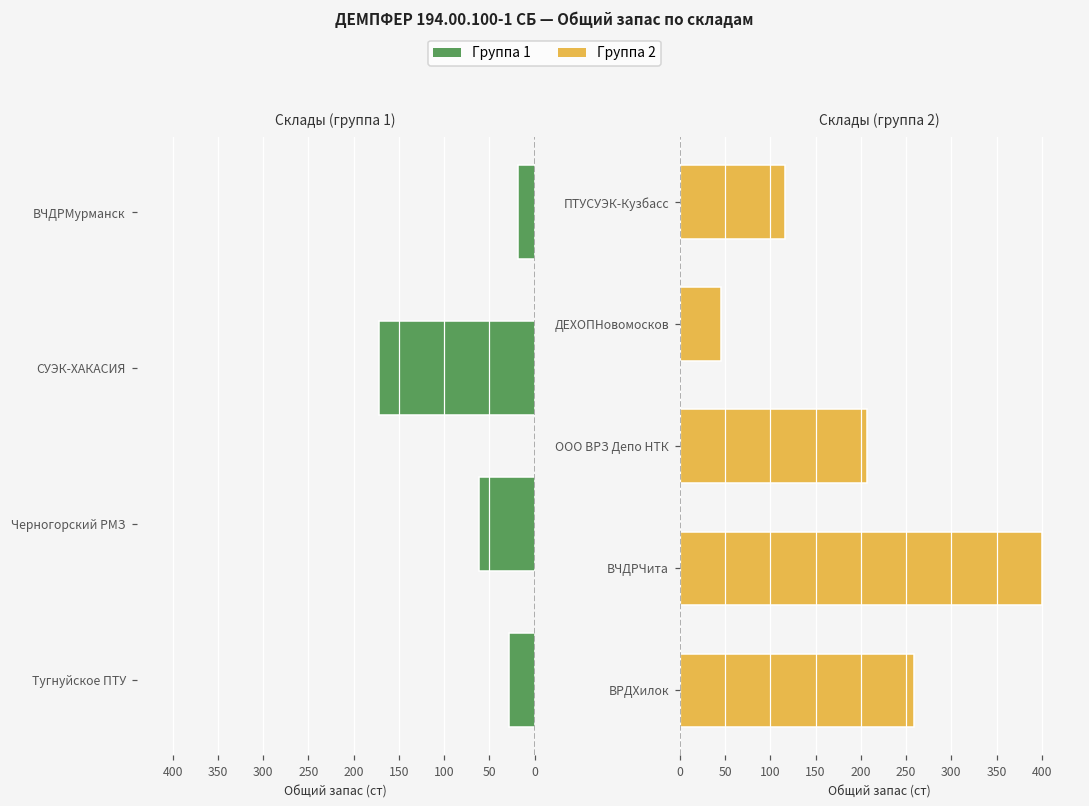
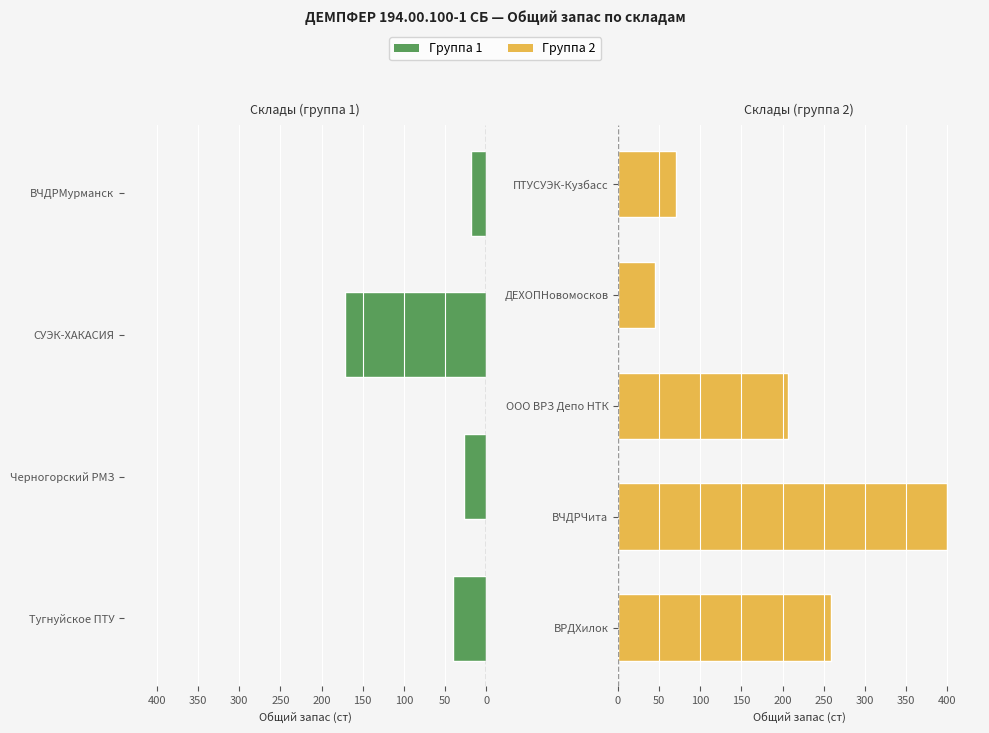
Склады (группа 1), Черногорский РМЗ: 60 -> 30
Склады (группа 1), Тугнуйское ПТУ: 30 -> 40
Склады (группа 2), ПТУСУЭК-Кузбасс: 120 -> 70
